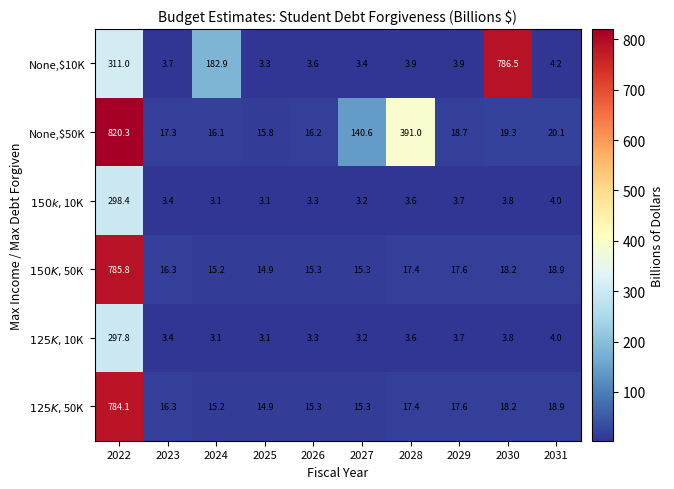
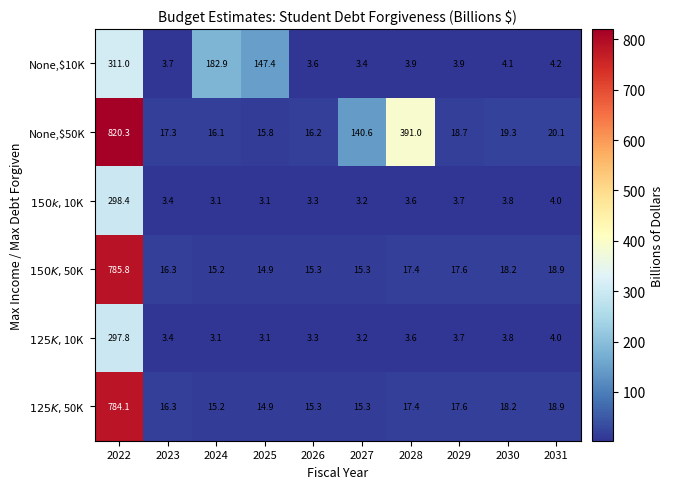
None,$10K, 2025: 3.3 -> 147.4
None,$10K, 2030: 786.5 -> 4.1
